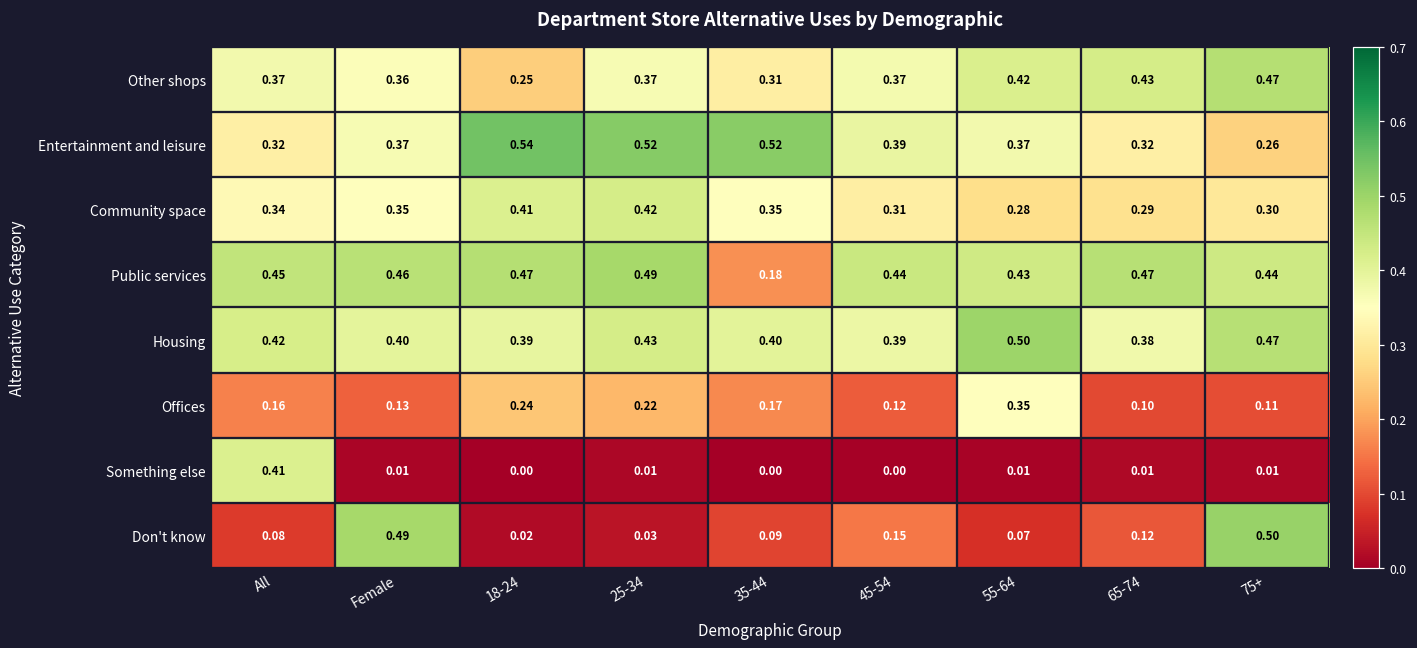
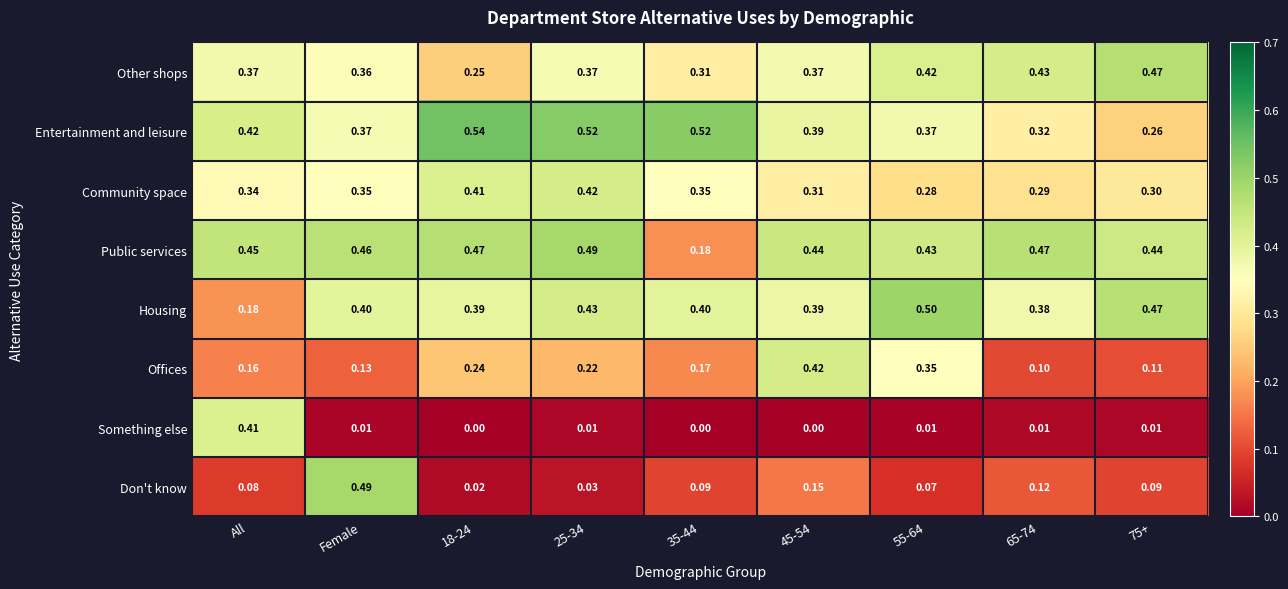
Entertainment and leisure, All: 0.32 -> 0.42
Housing, All: 0.42 -> 0.18
Offices, 45-54: 0.12 -> 0.42
Don't know, 75+: 0.50 -> 0.09
